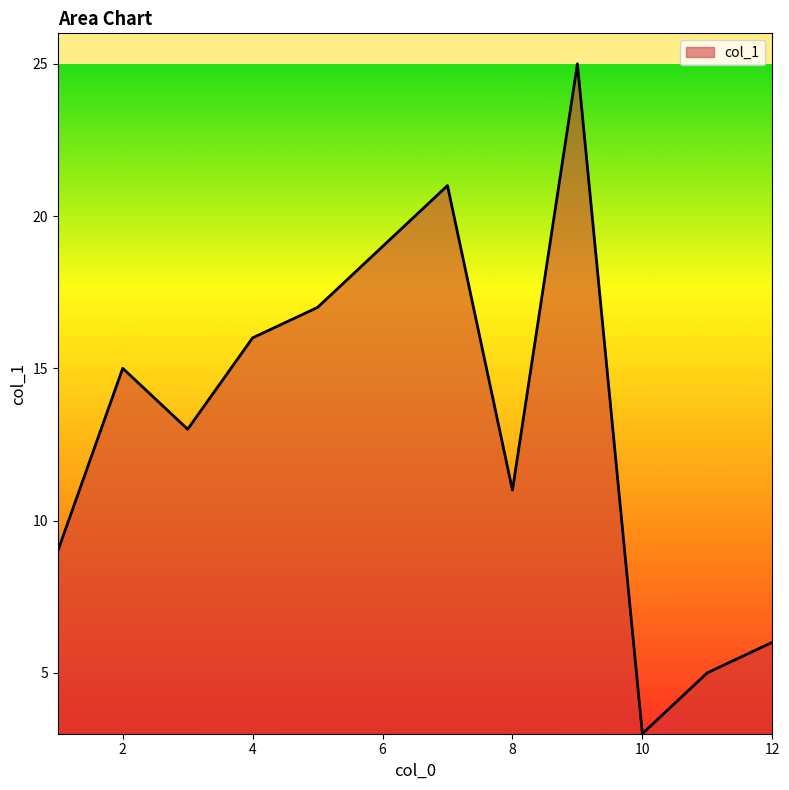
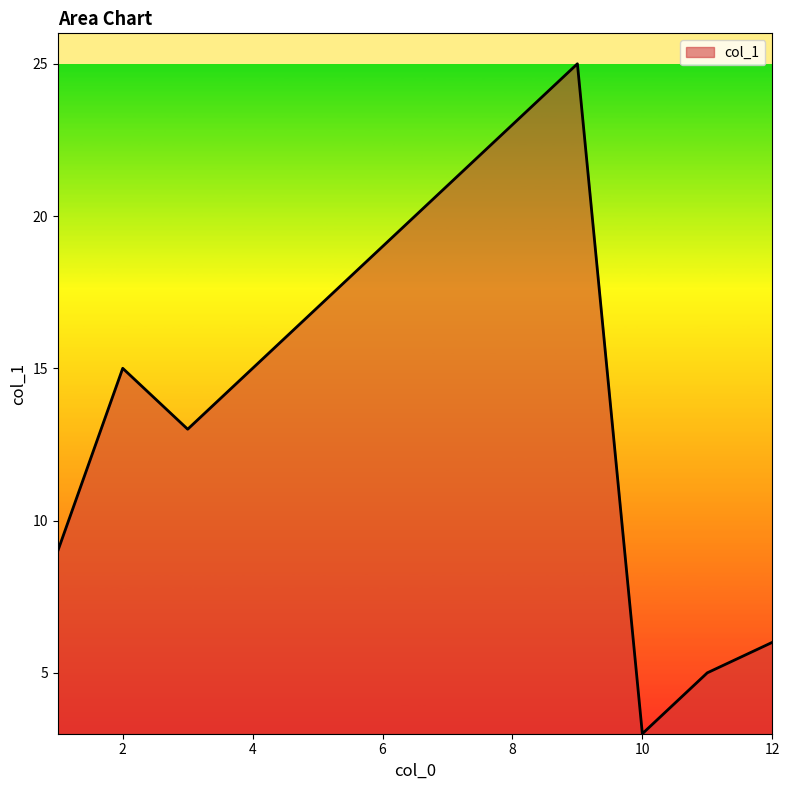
4: 16 -> 15
8: 11 -> 23
